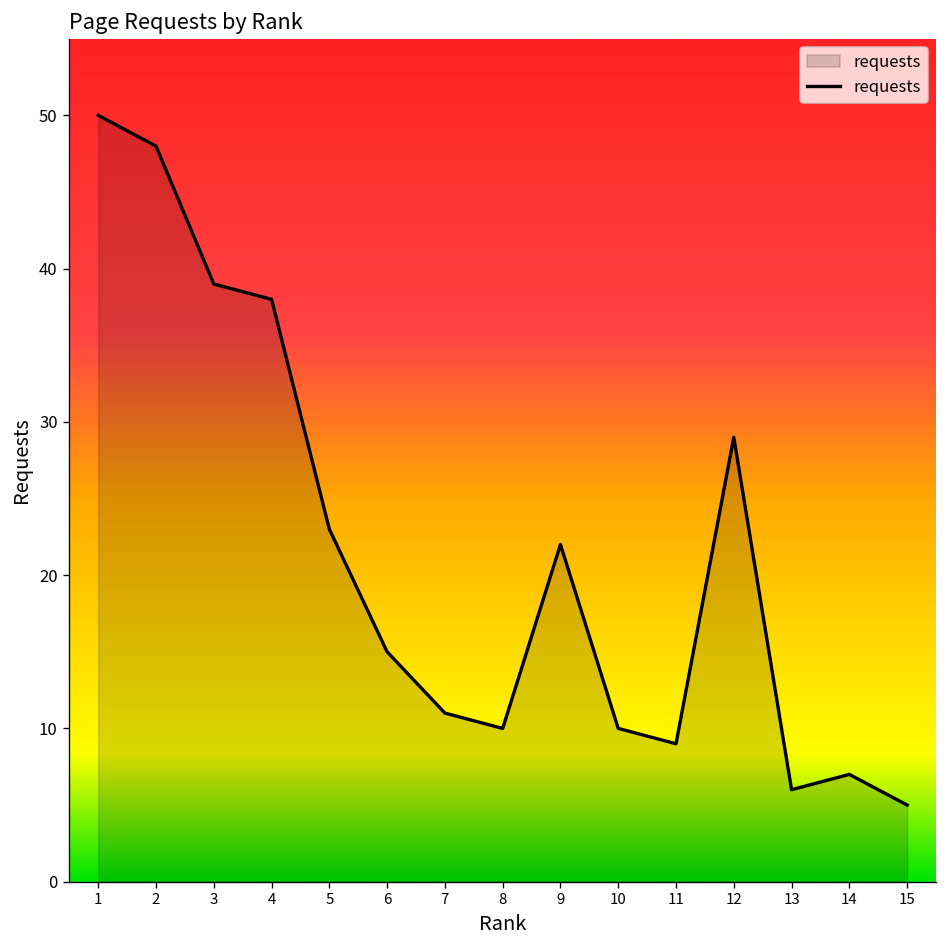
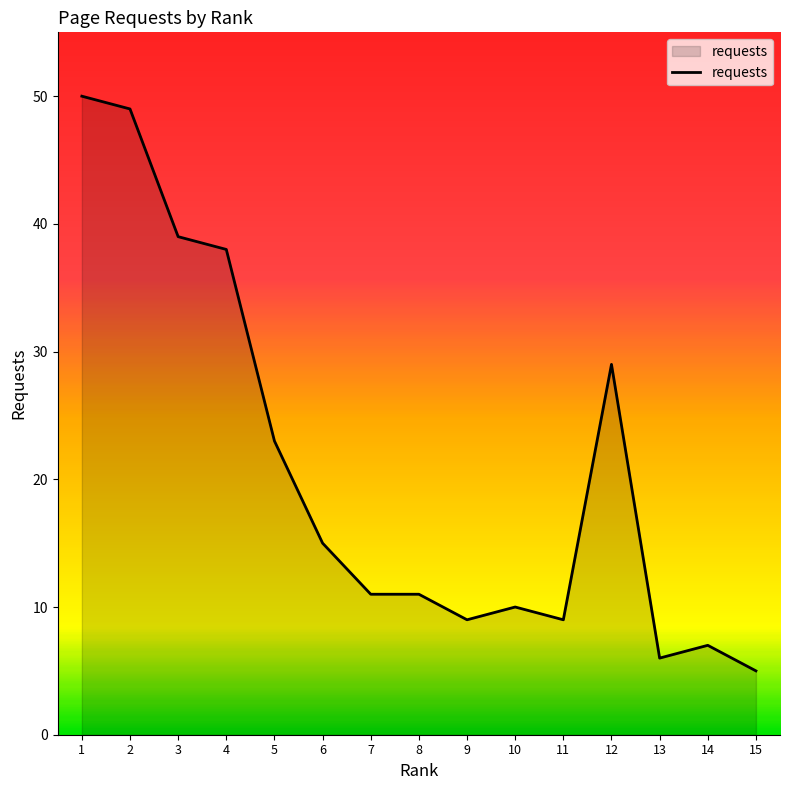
2: 48 -> 49
8: 10 -> 11
9: 22 -> 9
